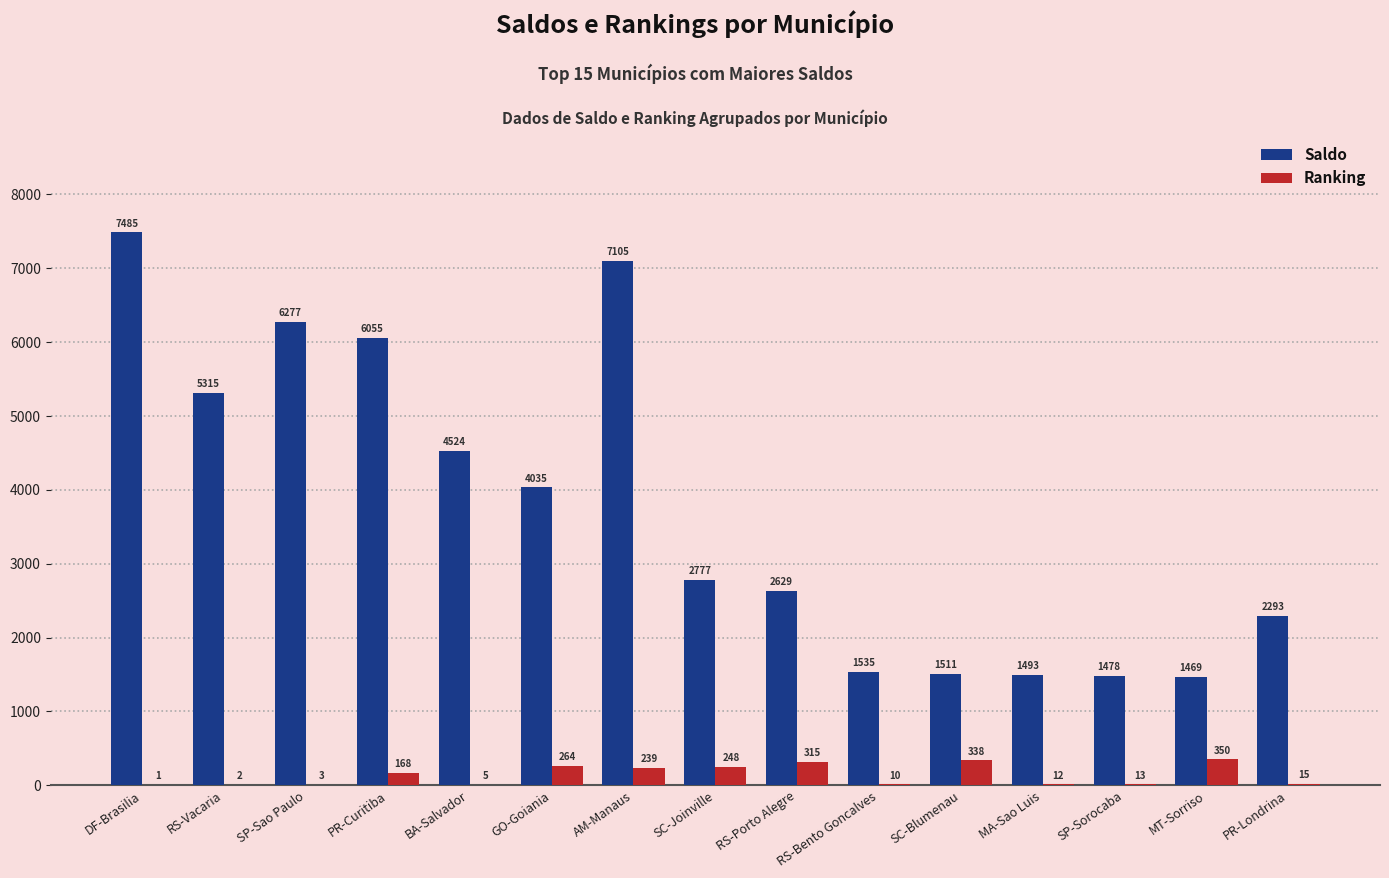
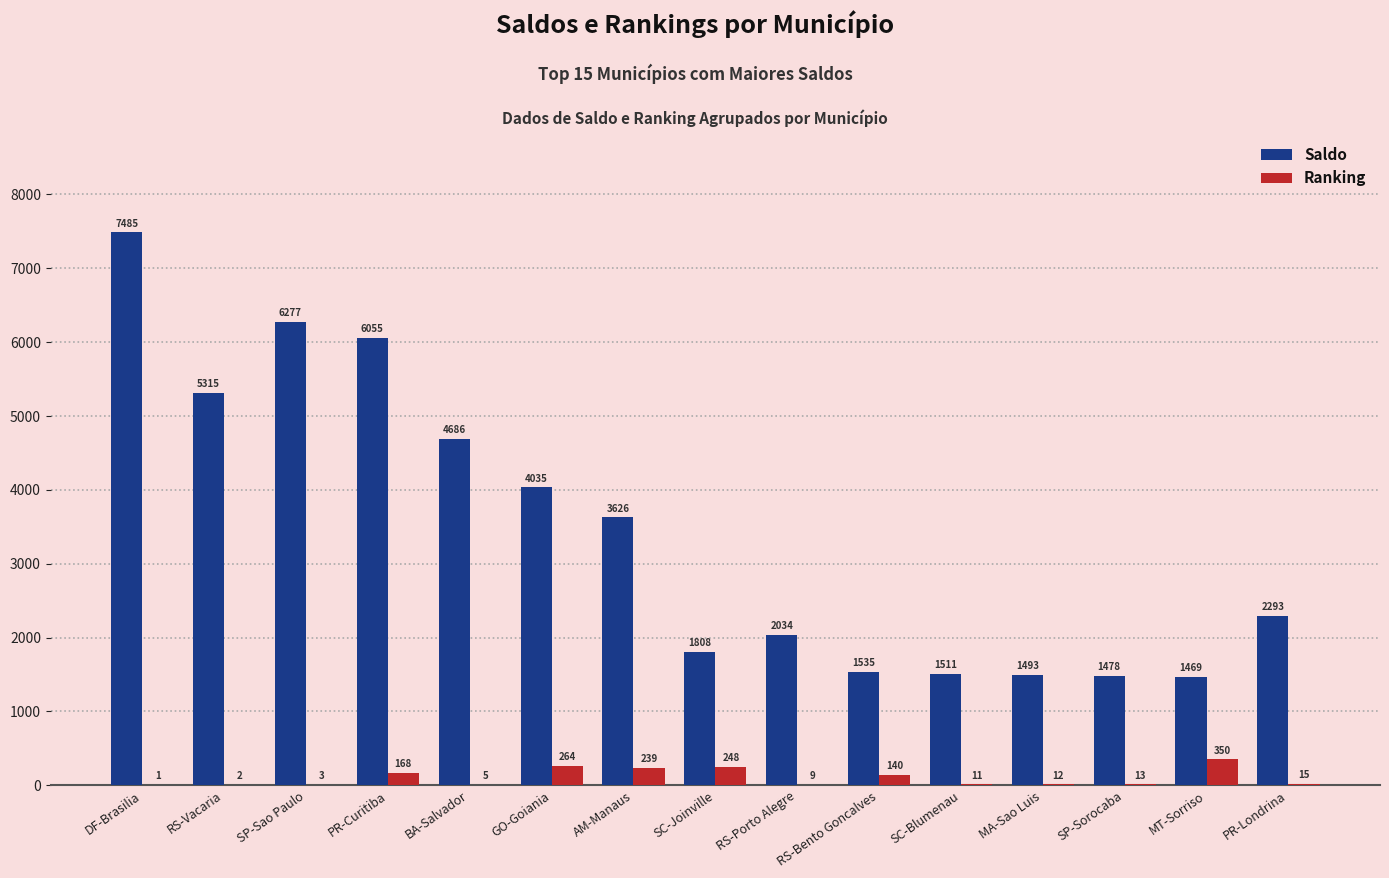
Saldo, BA-Salvador: 4524 -> 4686
Saldo, AM-Manaus: 7105 -> 3626
Saldo, SC-Joinville: 2777 -> 1808
Saldo, RS-Porto Alegre: 2629 -> 2034
Ranking, RS-Porto Alegre: 315 -> 9
Ranking, RS-Bento Goncalves: 10 -> 140
Ranking, SC-Blumenau: 338 -> 11
